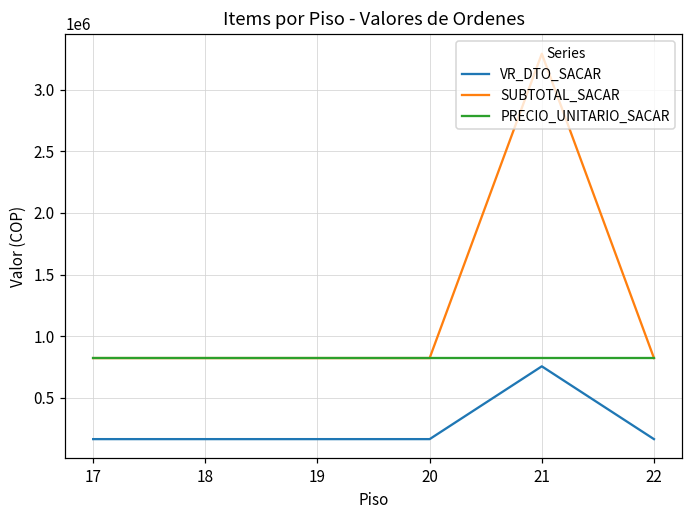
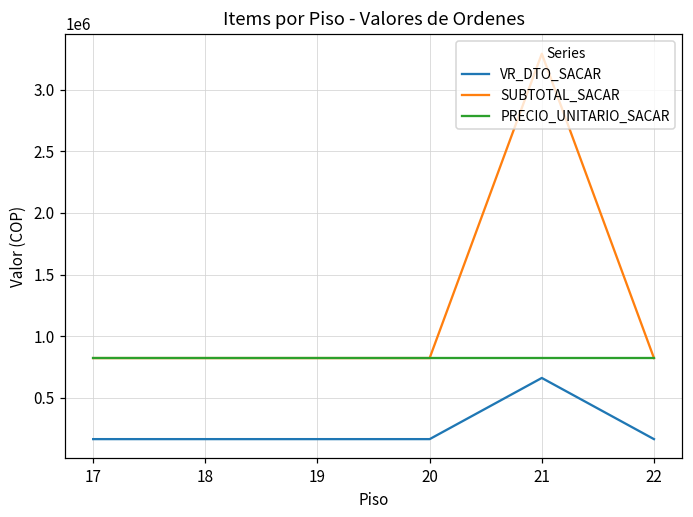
VR_DTO_SACAR, 21: 760000 -> 660000
